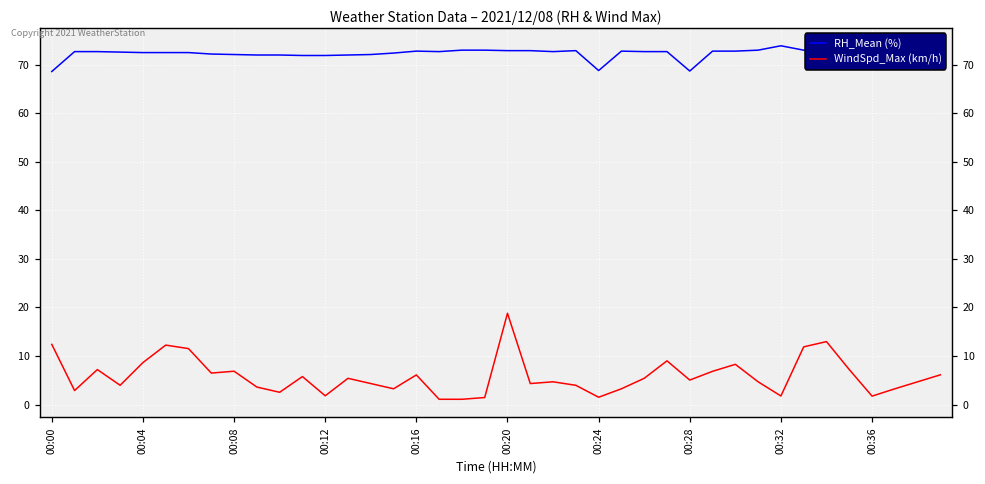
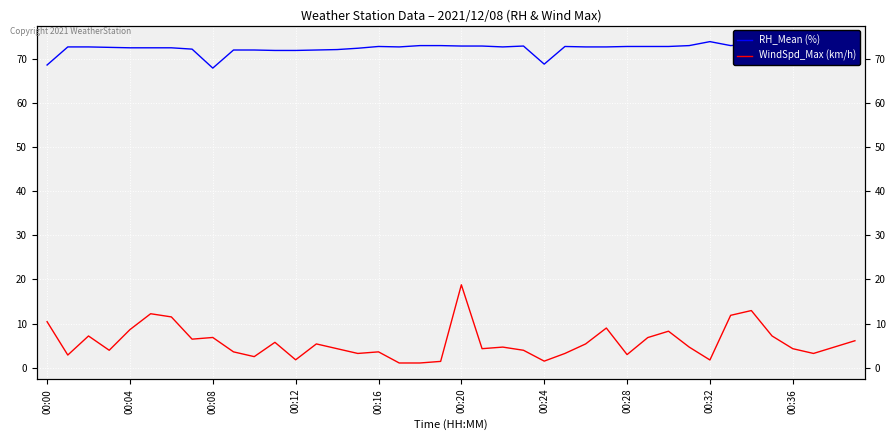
WindSpd_Max (km/h), 00:00: 12 -> 10
RH_Mean (%), 00:08: 72 -> 68
WindSpd_Max (km/h), 00:16: 6 -> 4
RH_Mean (%), 00:28: 69 -> 73
WindSpd_Max (km/h), 00:28: 5 -> 3
WindSpd_Max (km/h), 00:36: 2 -> 4
